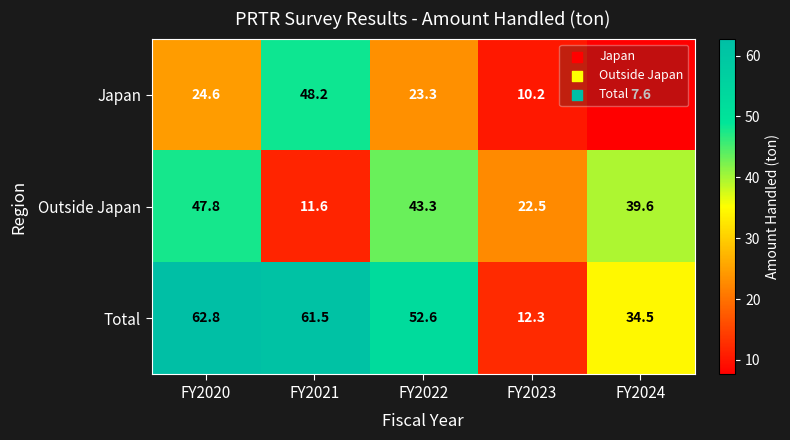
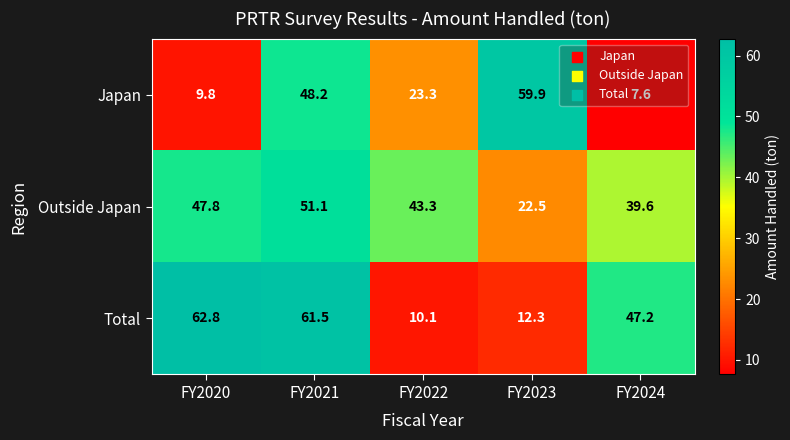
Japan, FY2020: 24.6 -> 9.8
Japan, FY2023: 10.2 -> 59.9
Outside Japan, FY2021: 11.6 -> 51.1
Total, FY2022: 52.6 -> 10.1
Total, FY2024: 34.5 -> 47.2
